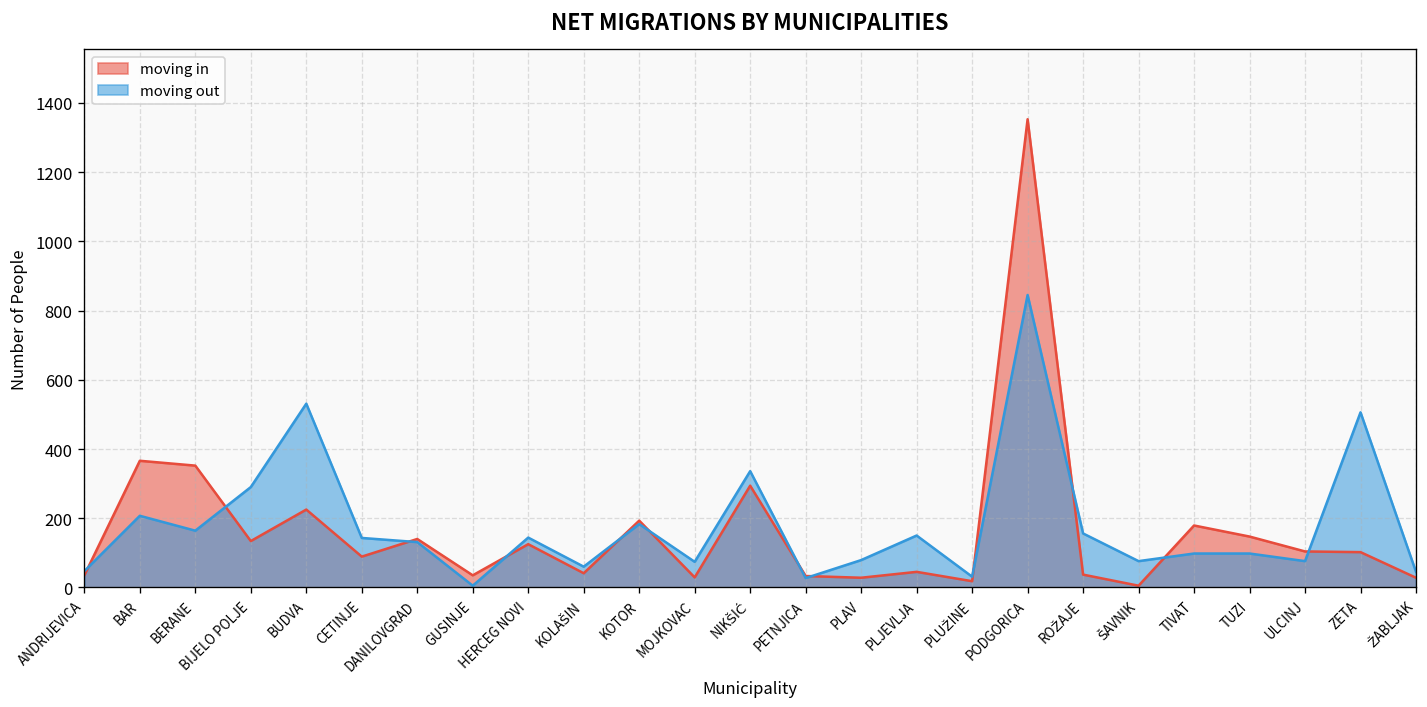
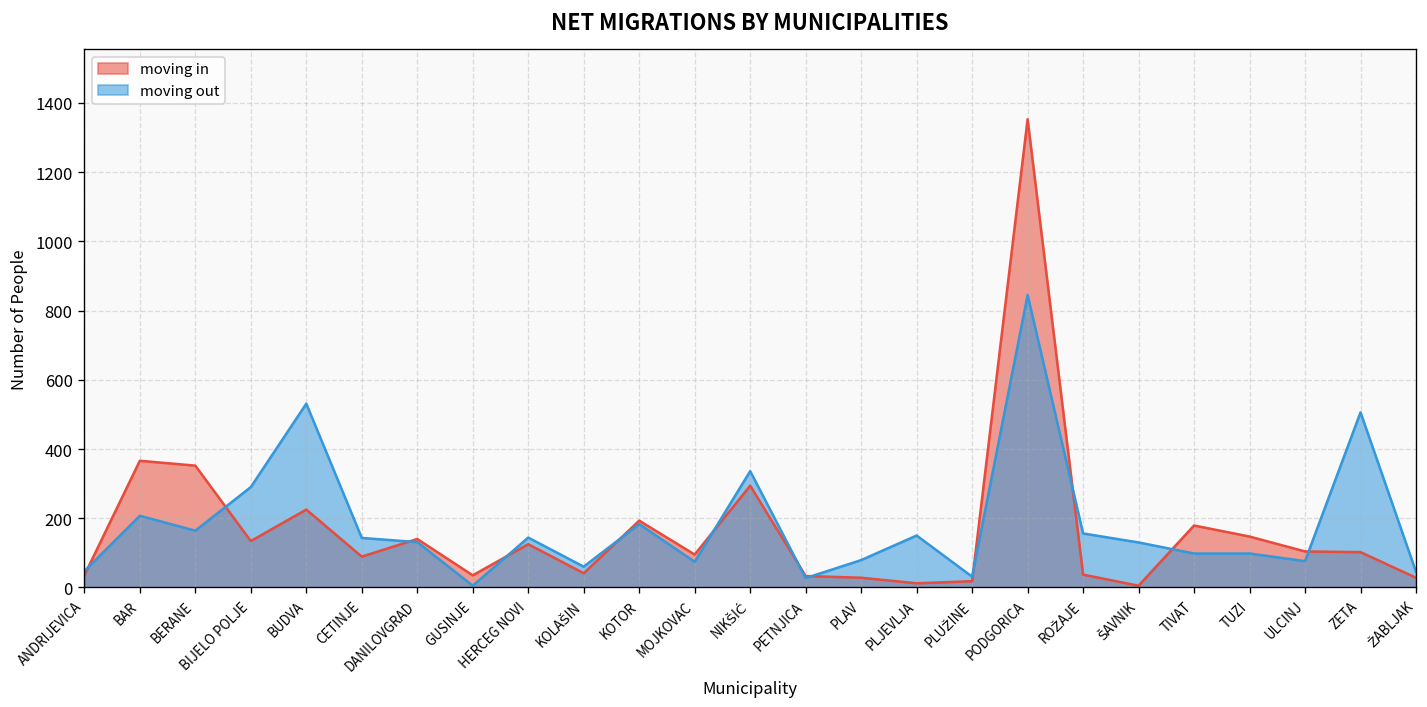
moving in, MOJKOVAC: 30 -> 100
moving in, PLJEVLJA: 50 -> 10
moving out, ŠAVNIK: 80 -> 130
